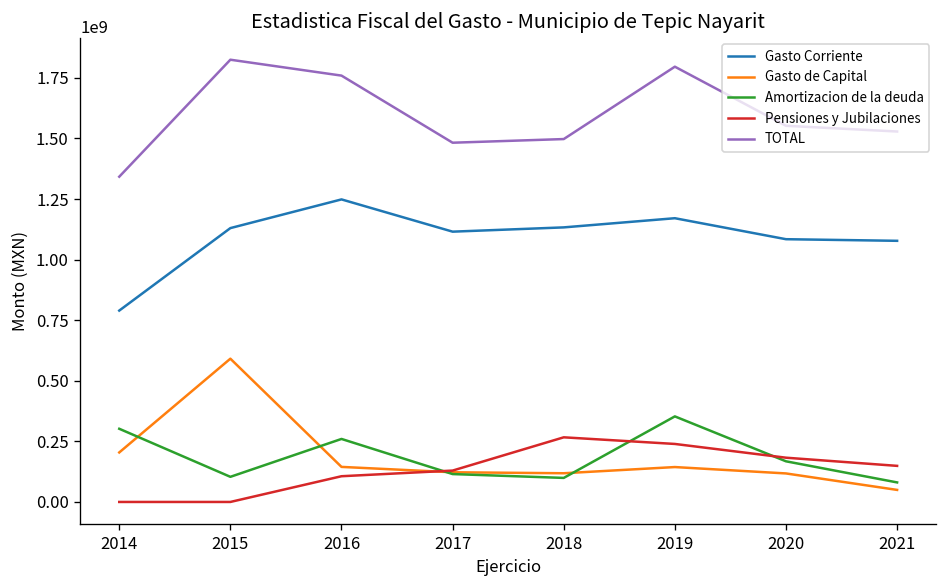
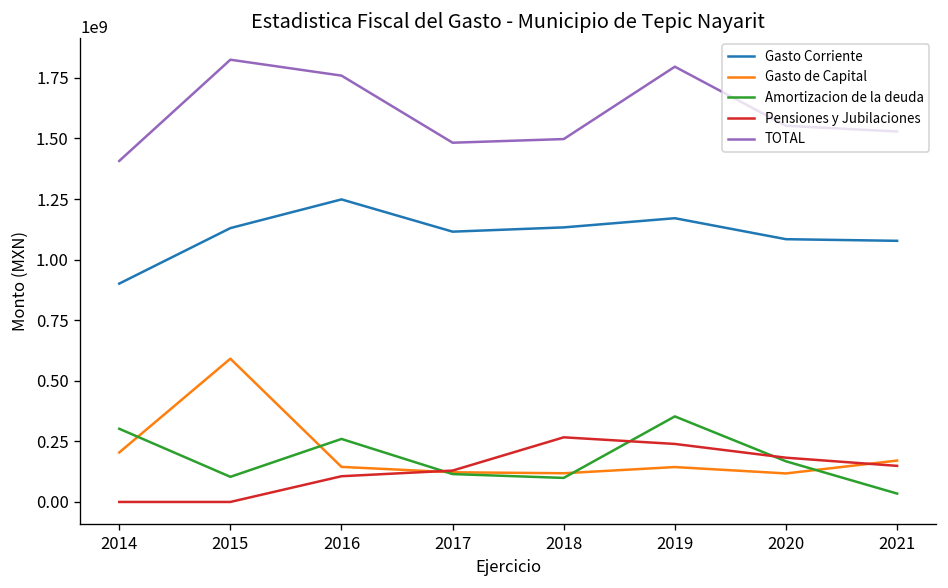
Gasto Corriente, 2014: 790000000 -> 900000000
TOTAL, 2014: 1340000000 -> 1410000000
Gasto de Capital, 2021: 50000000 -> 170000000
Amortizacion de la deuda, 2021: 80000000 -> 30000000
